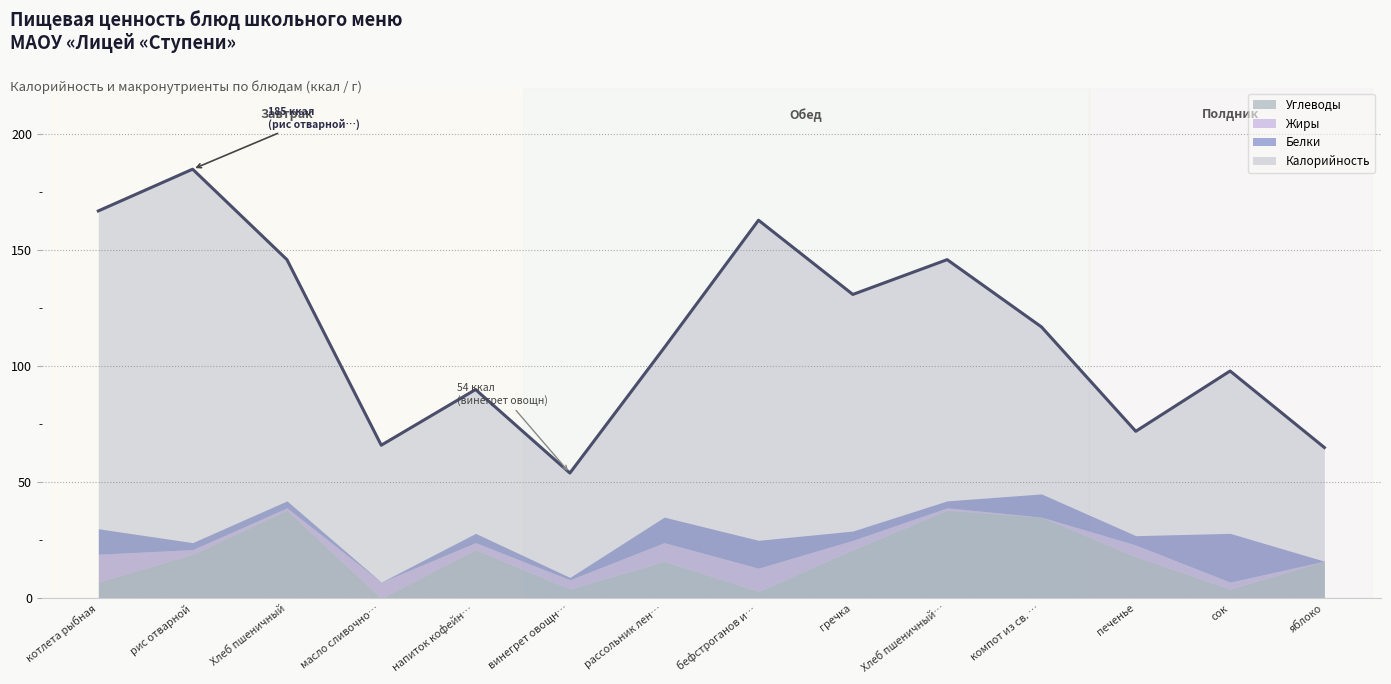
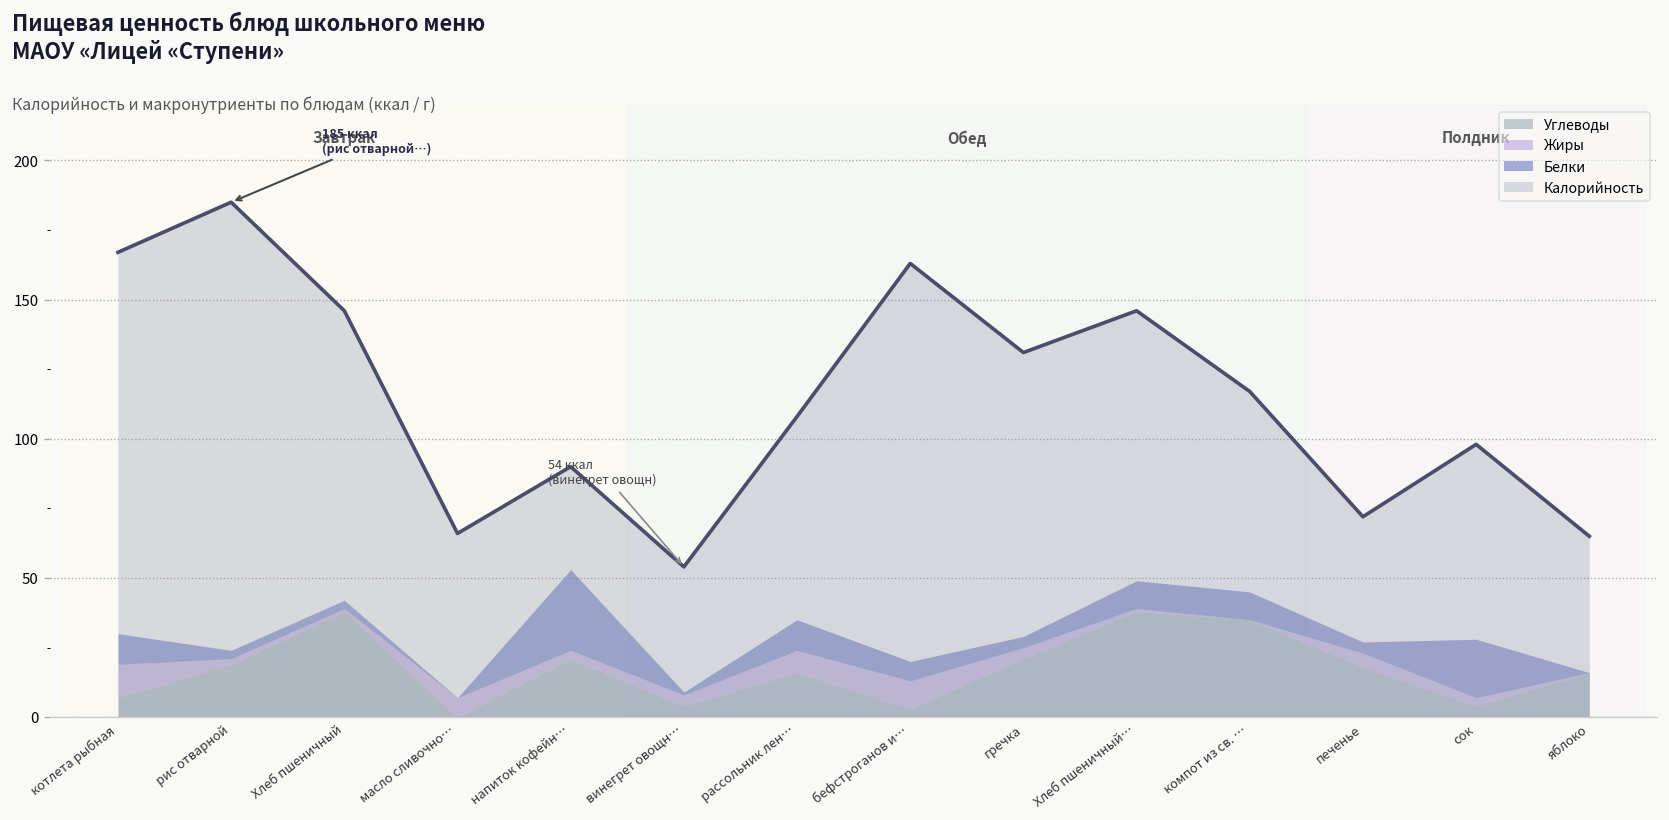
Белки, напиток кофейн…: 4 -> 29
Белки, бефстроганов и…: 12 -> 7
Белки, Хлеб пшеничный…: 3 -> 10
